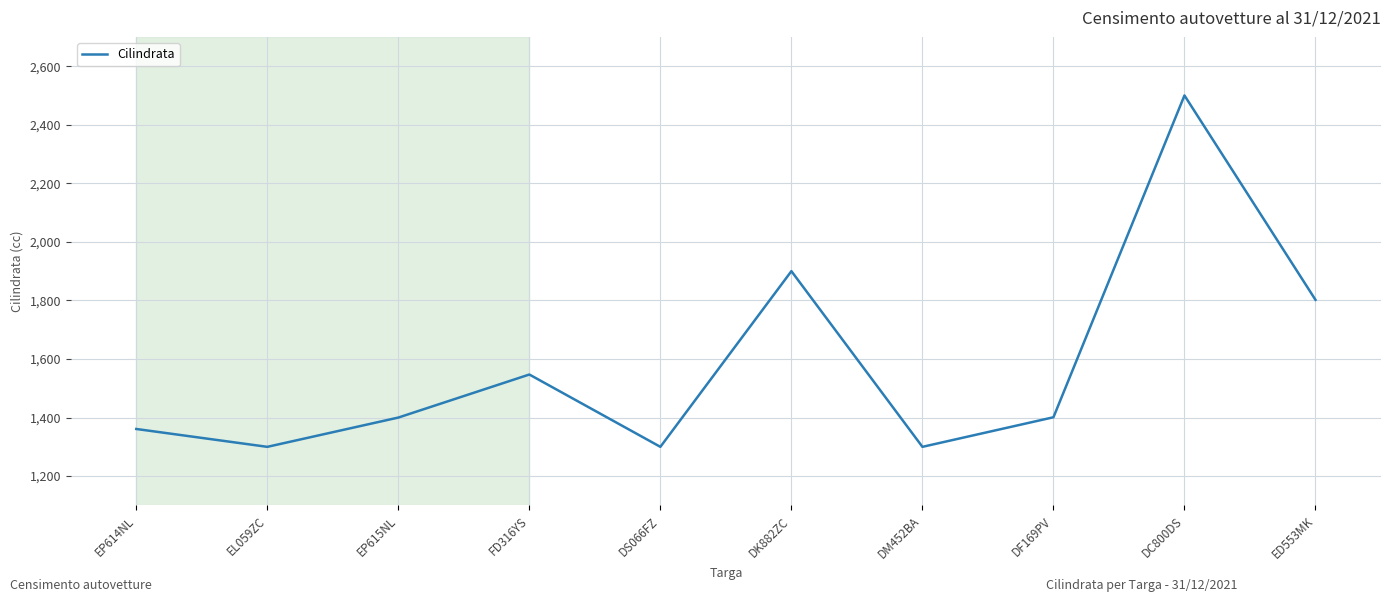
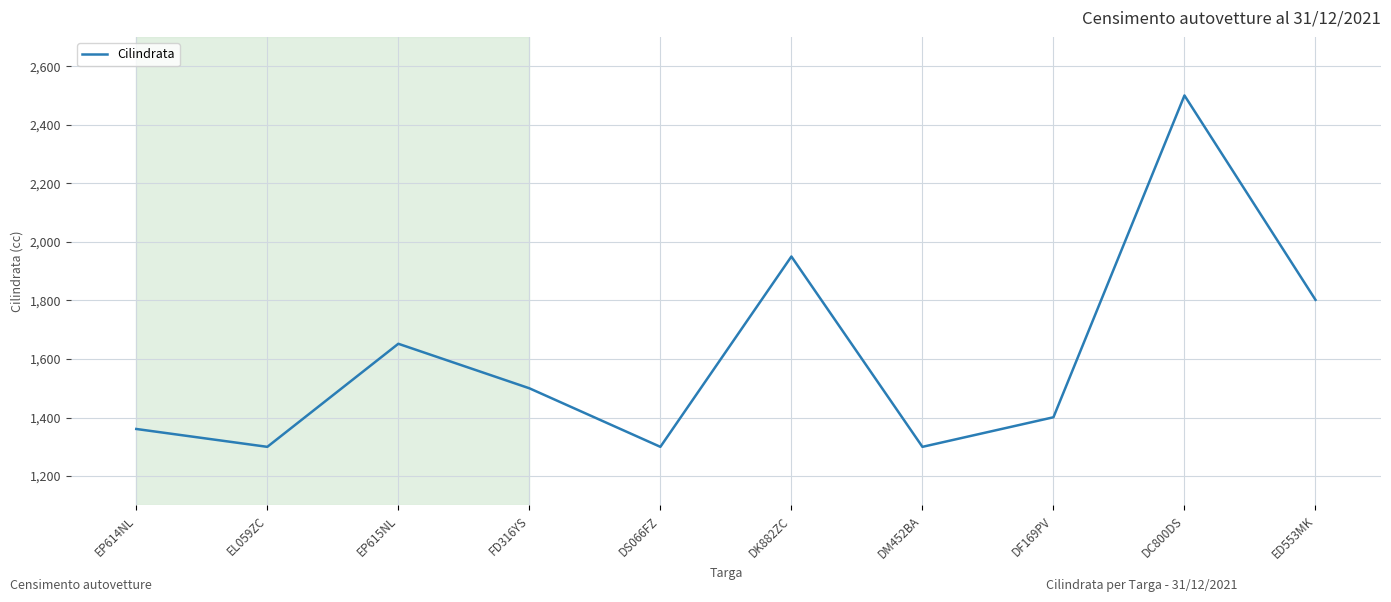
EP615NL: 1,400 -> 1,650
FD316YS: 1,550 -> 1,500
DK882ZC: 1,900 -> 1,950
